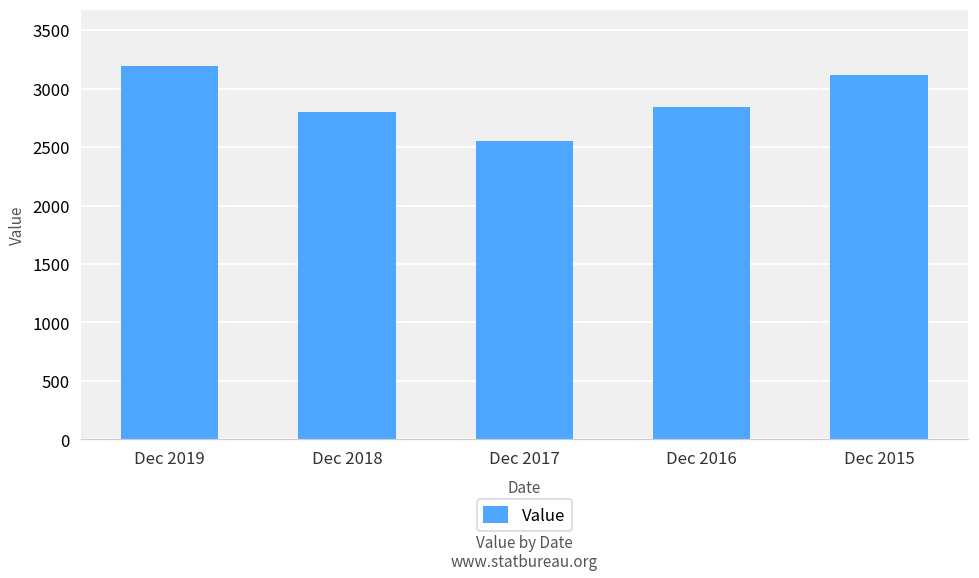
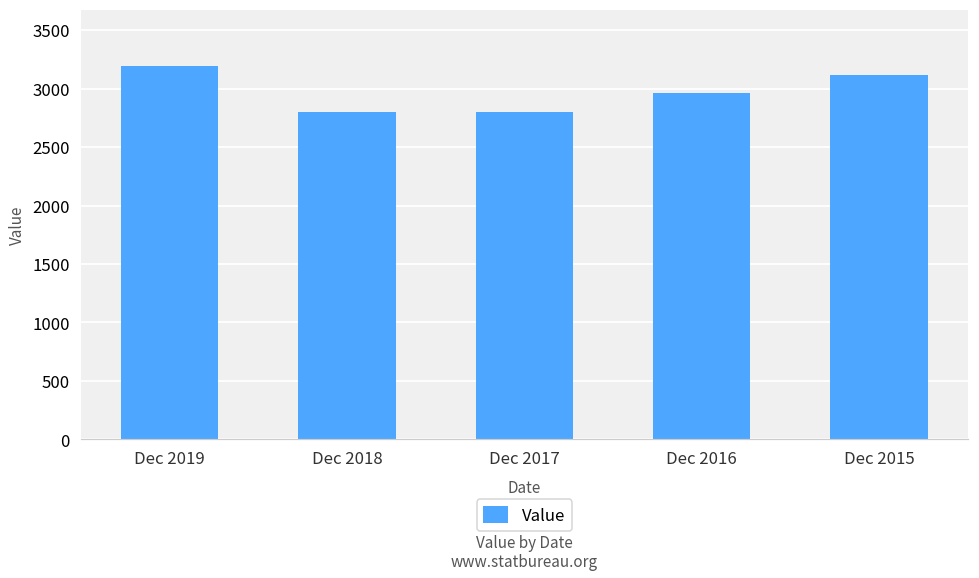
Dec 2017: 2560 -> 2800
Dec 2016: 2840 -> 2960
